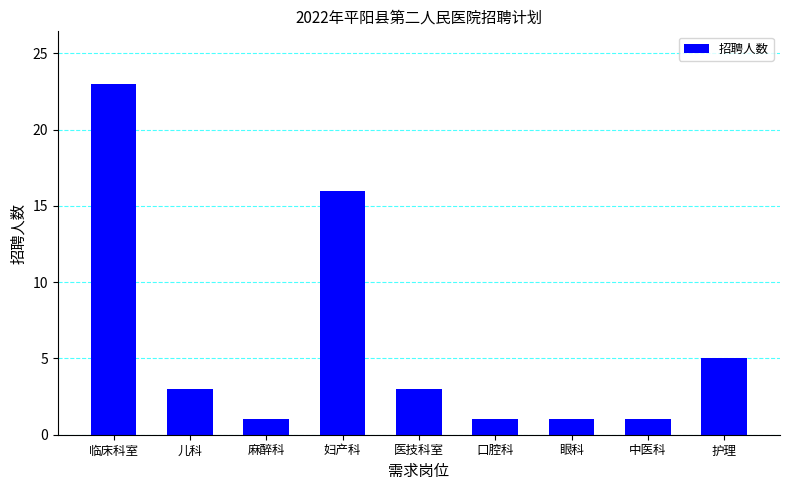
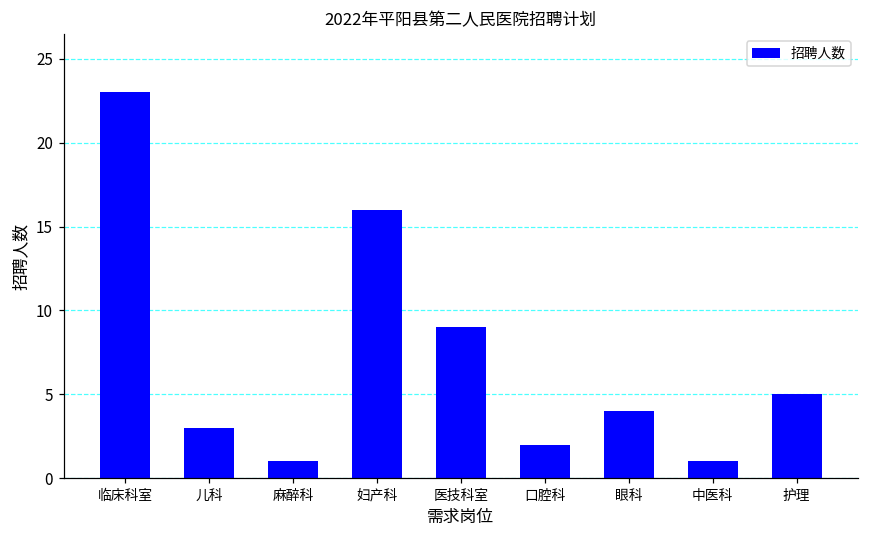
医技科室: 3 -> 9
口腔科: 1 -> 2
眼科: 1 -> 4
